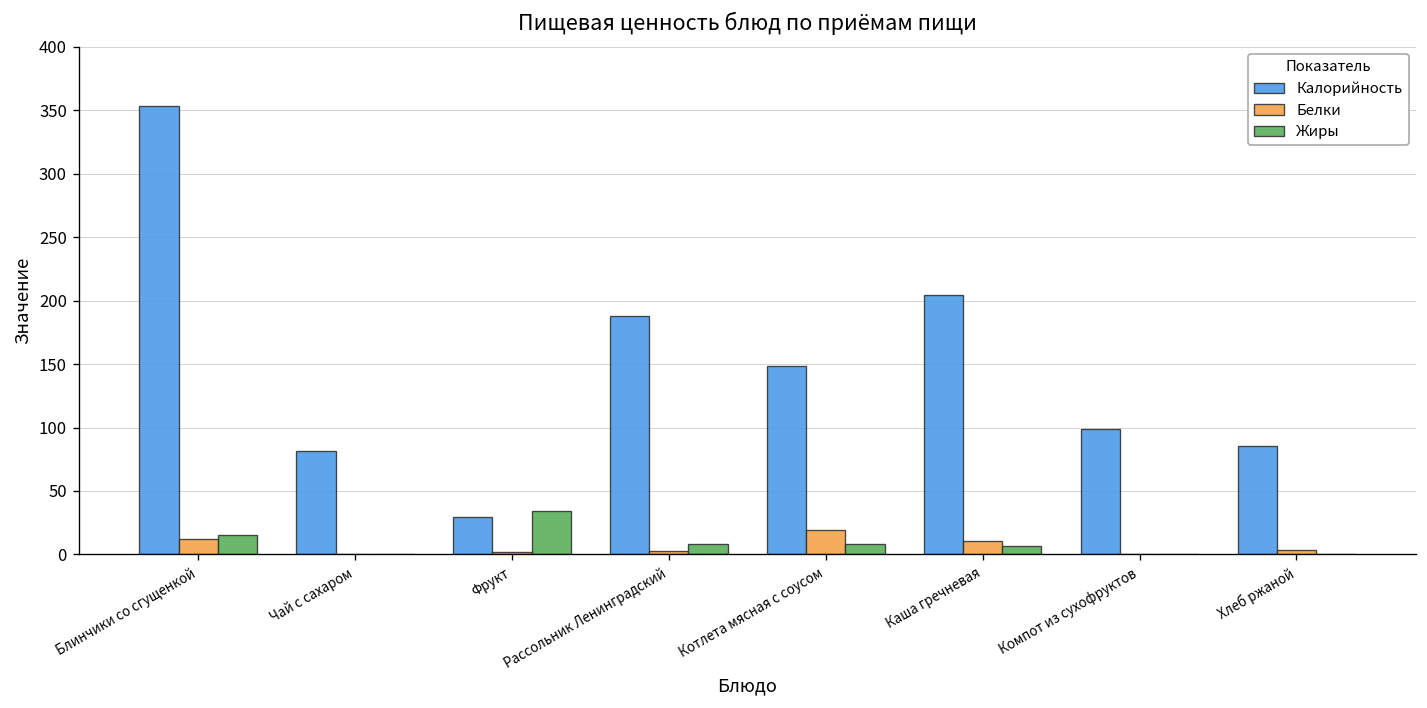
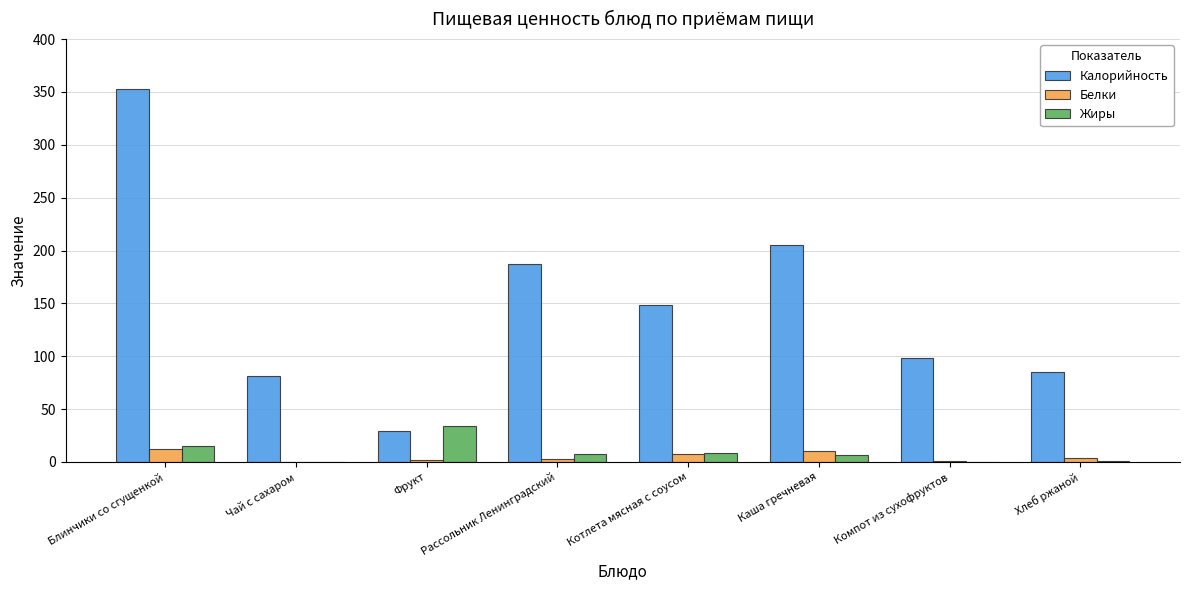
Белки, Котлета мясная с соусом: 20 -> 8
